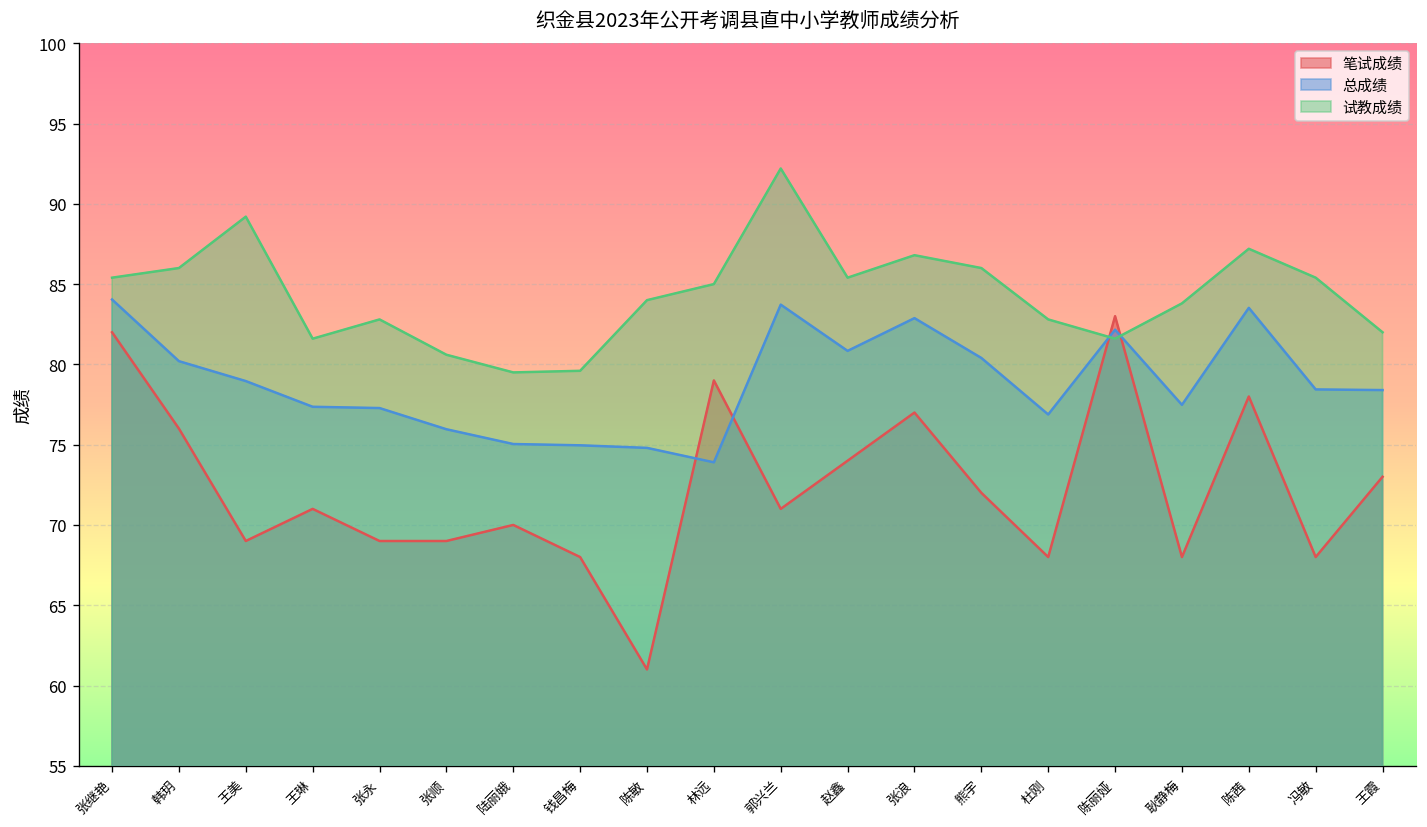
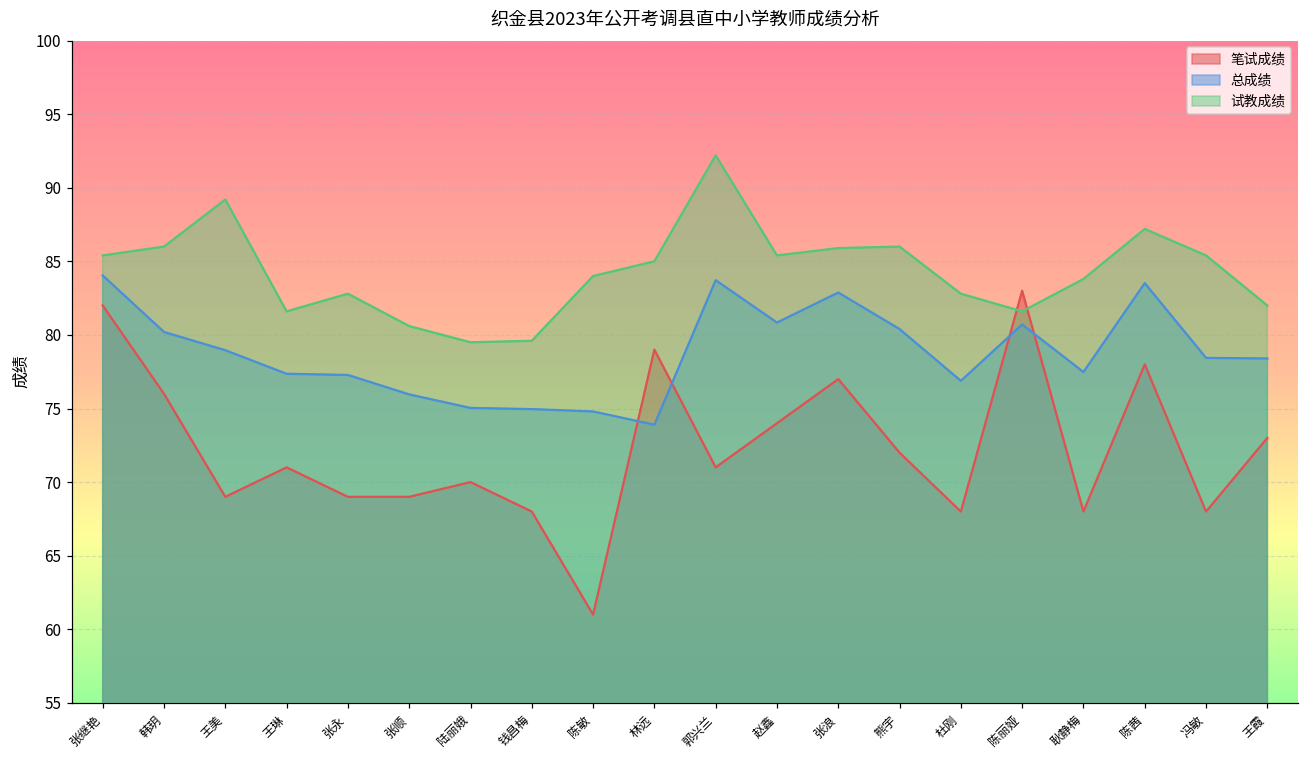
试教成绩, 张浪: 86.8 -> 85.9
总成绩, 陈丽娅: 82.2 -> 80.7
